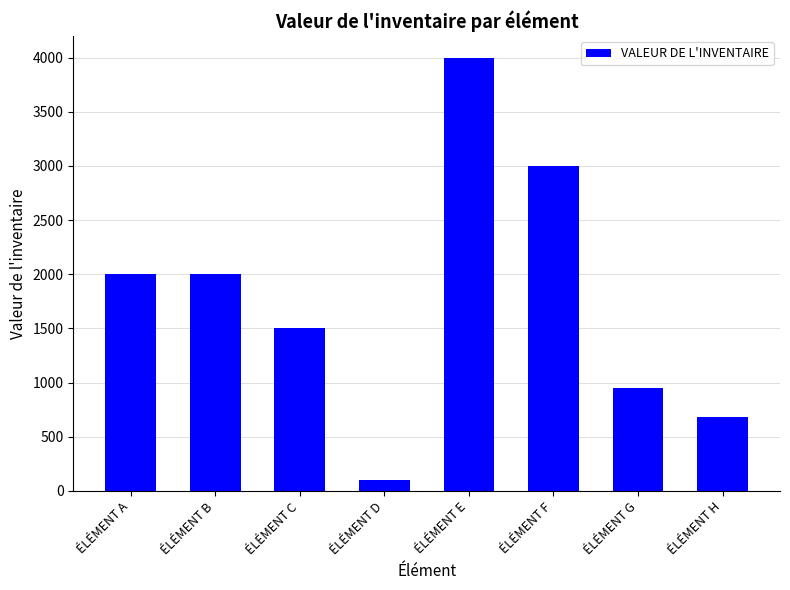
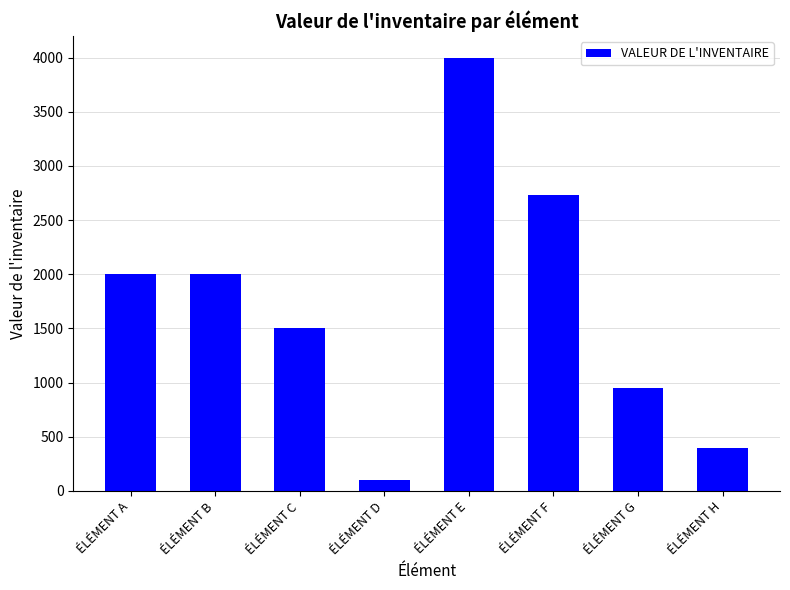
ÉLÉMENT F: 3000 -> 2740
ÉLÉMENT H: 680 -> 400
